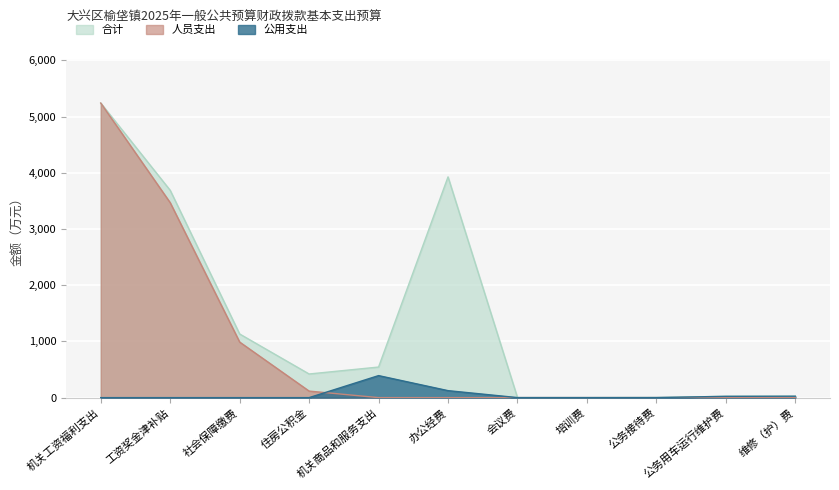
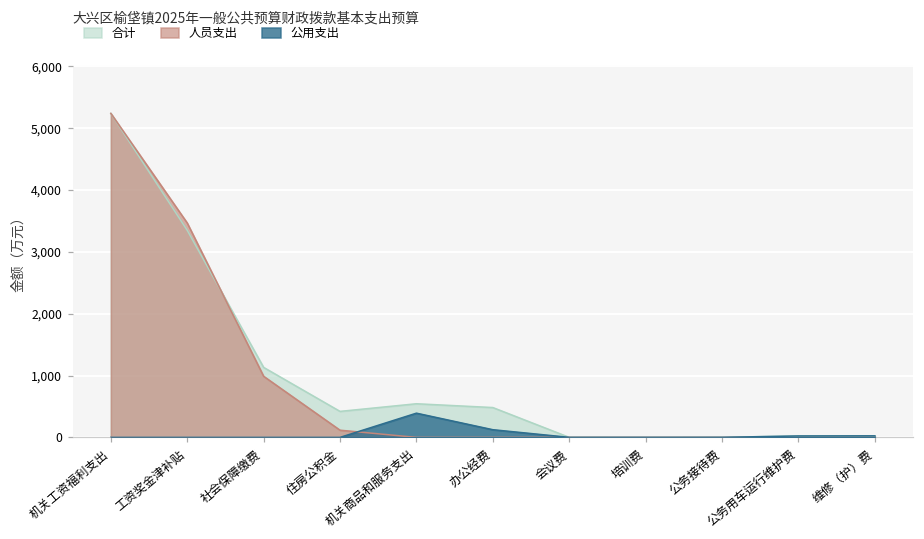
合计, 工资奖金津补贴: 3,700 -> 3,300
合计, 办公经费: 3,900 -> 500
